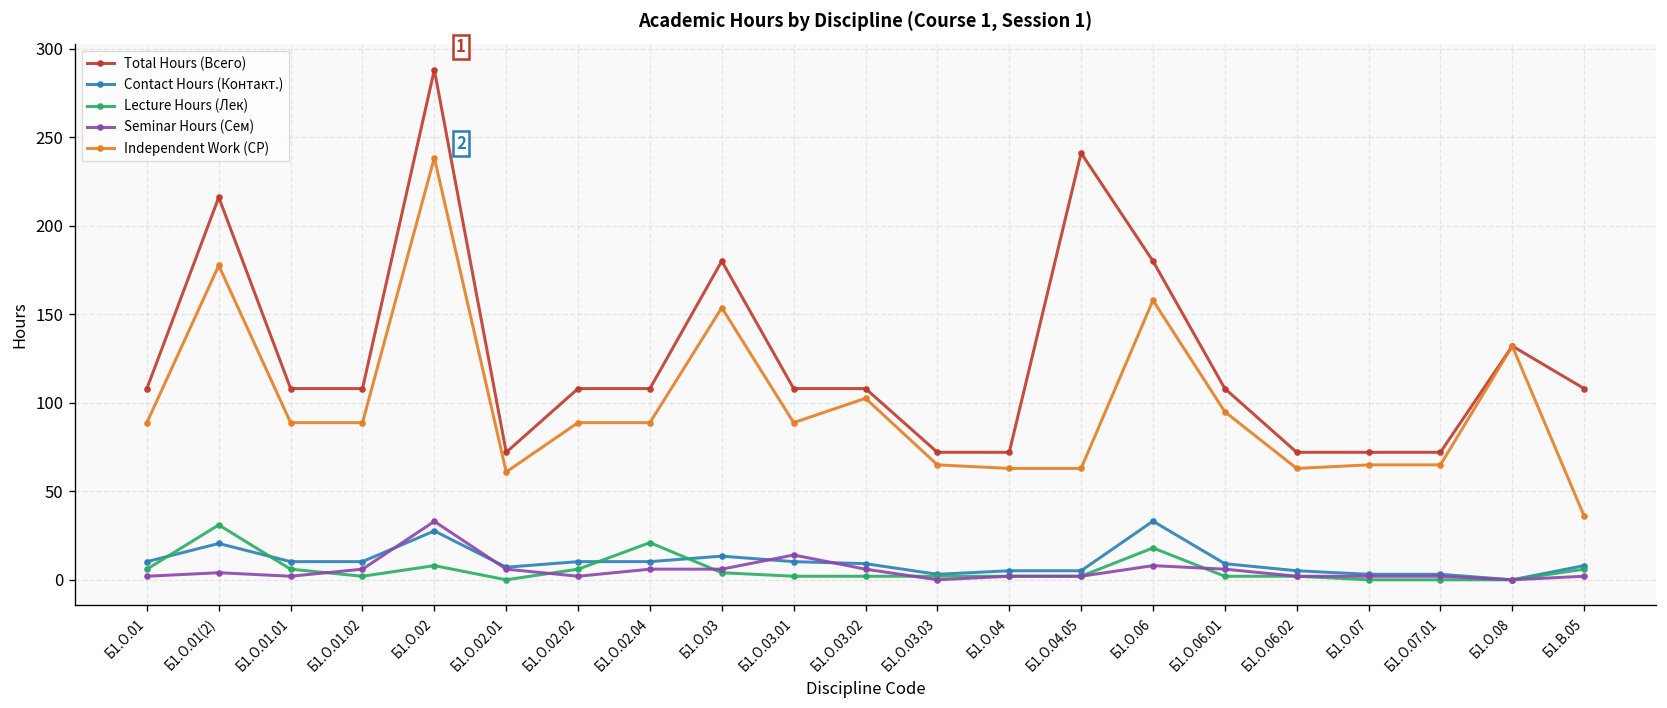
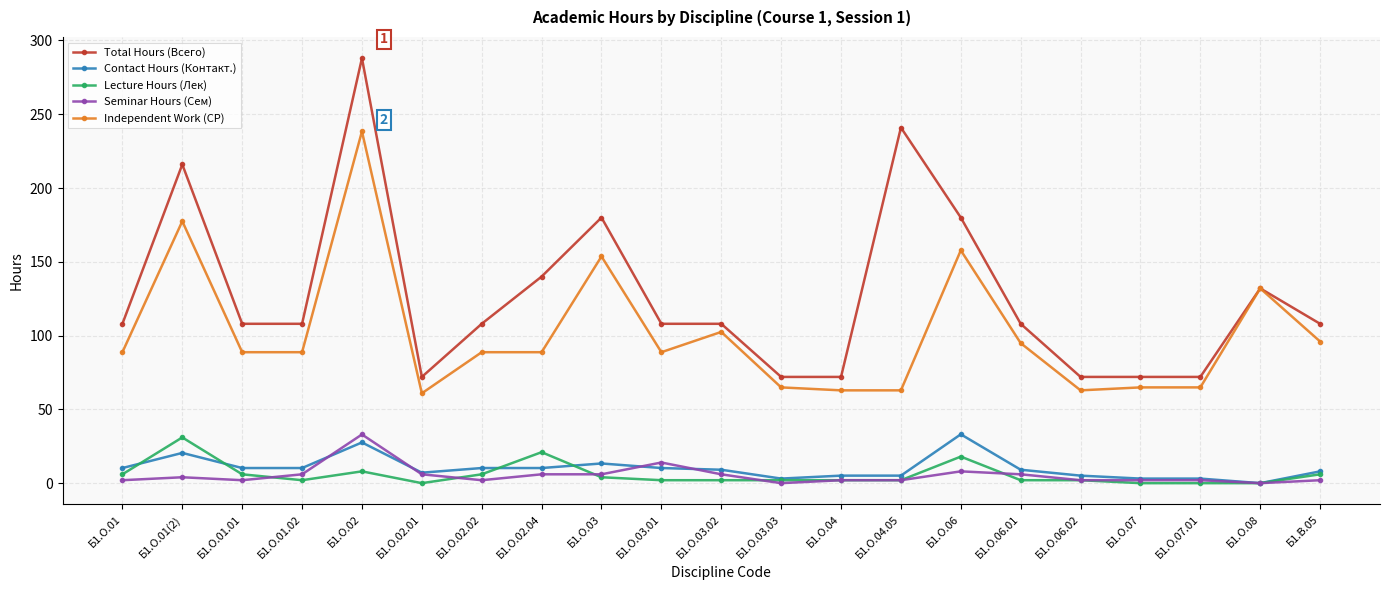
Total Hours (Всего), Б1.О.02.04: 108 -> 140
Independent Work (СР), Б1.В.05: 36 -> 96
